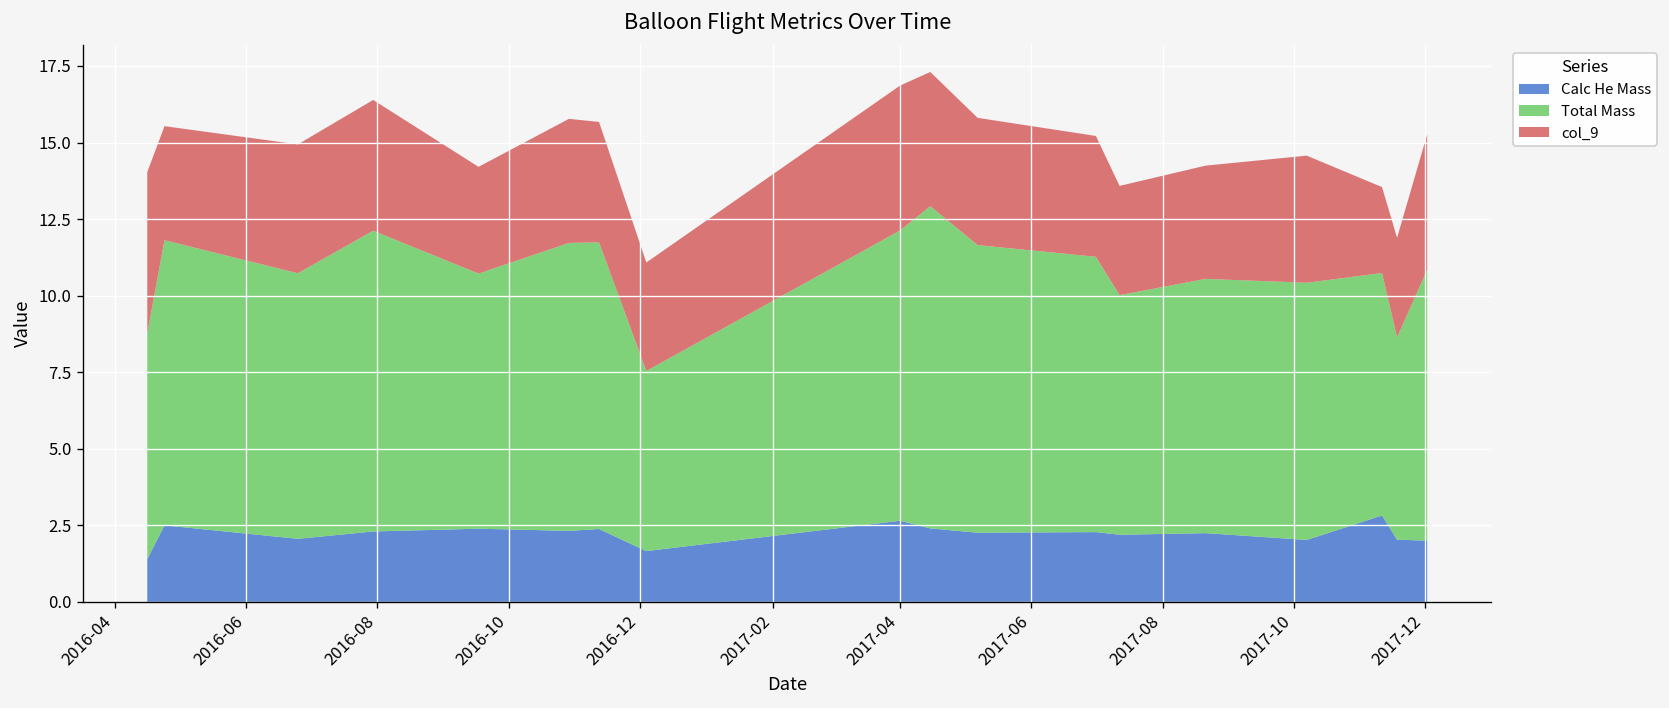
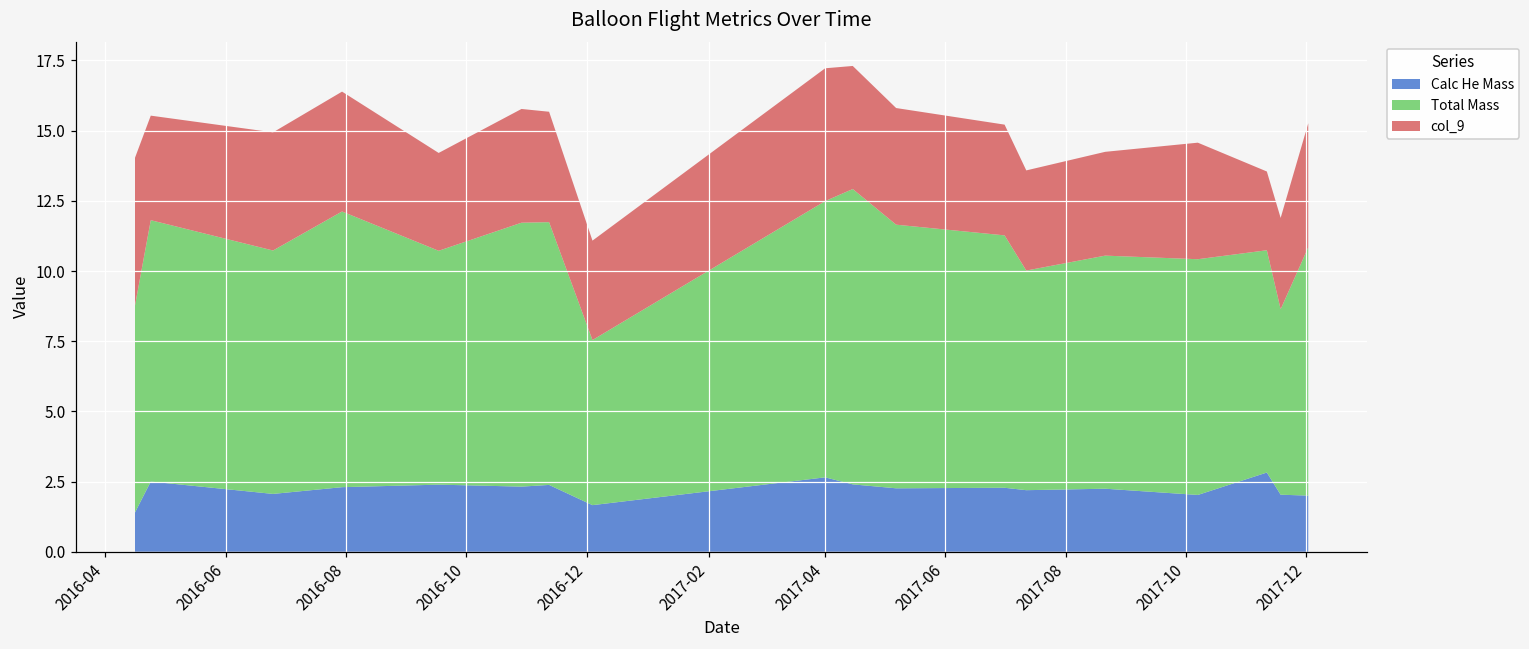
Total Mass, 2017-04: 9.5 -> 9.8
